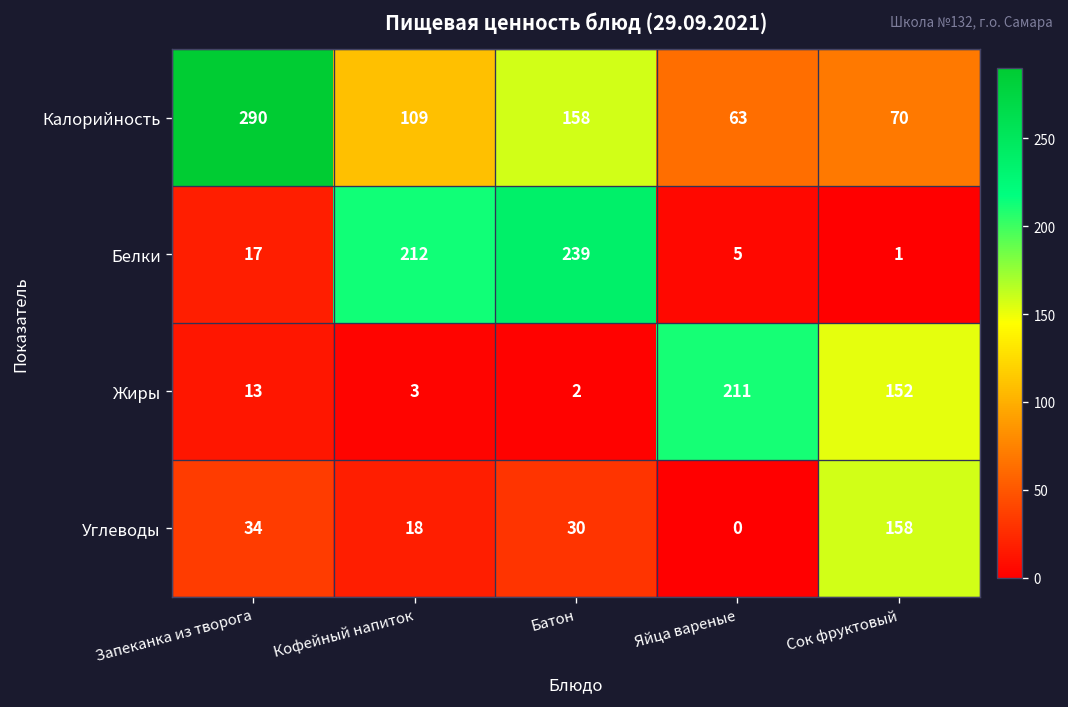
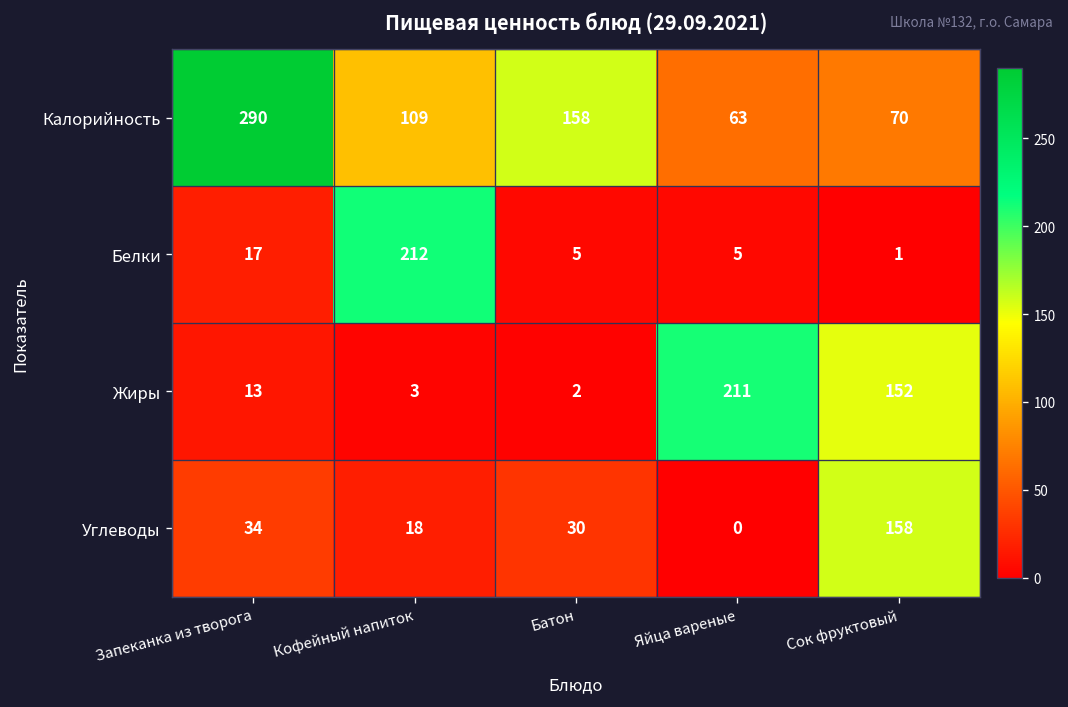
Белки, Батон: 239 -> 5
